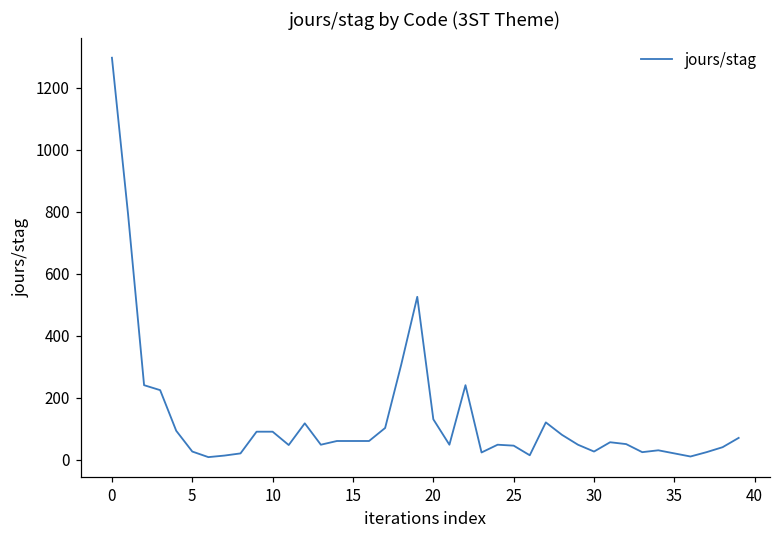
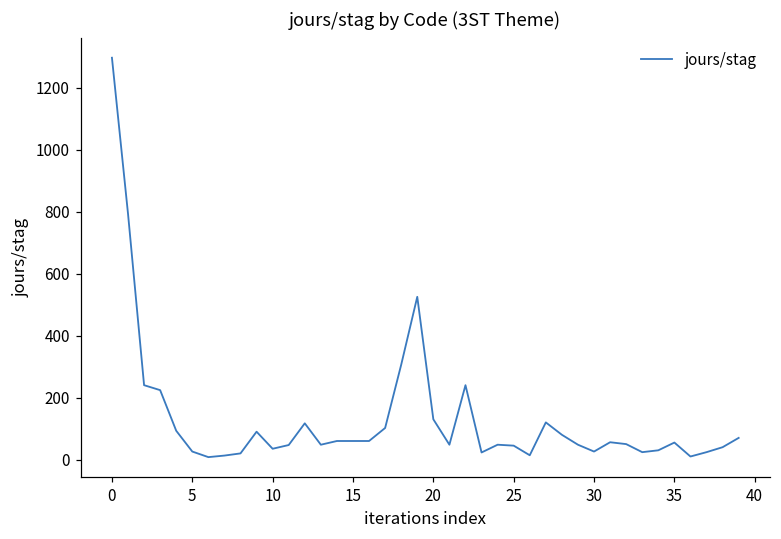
10: 90 -> 40
35: 20 -> 60
